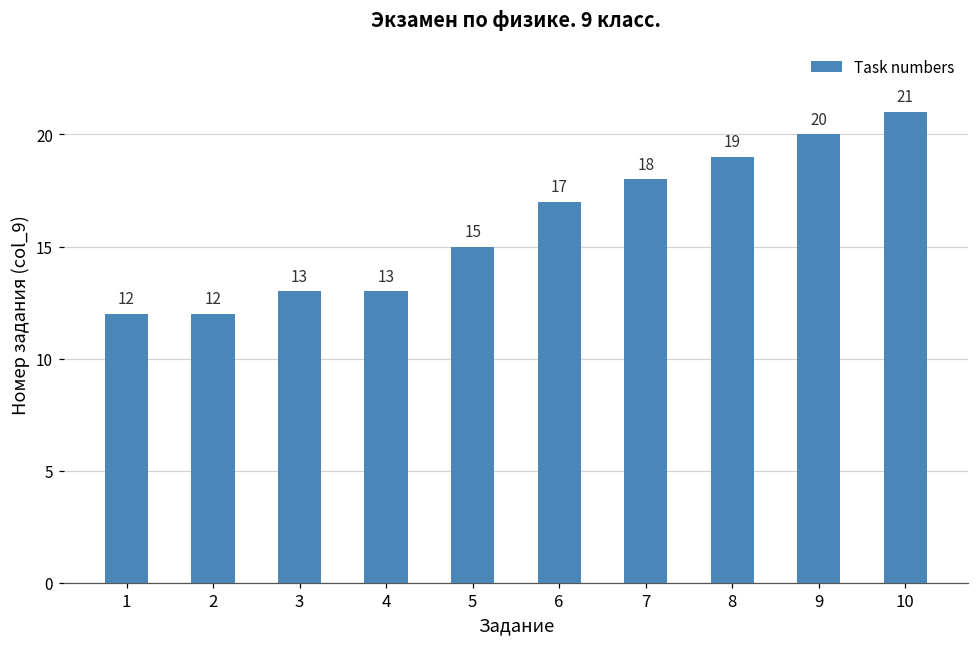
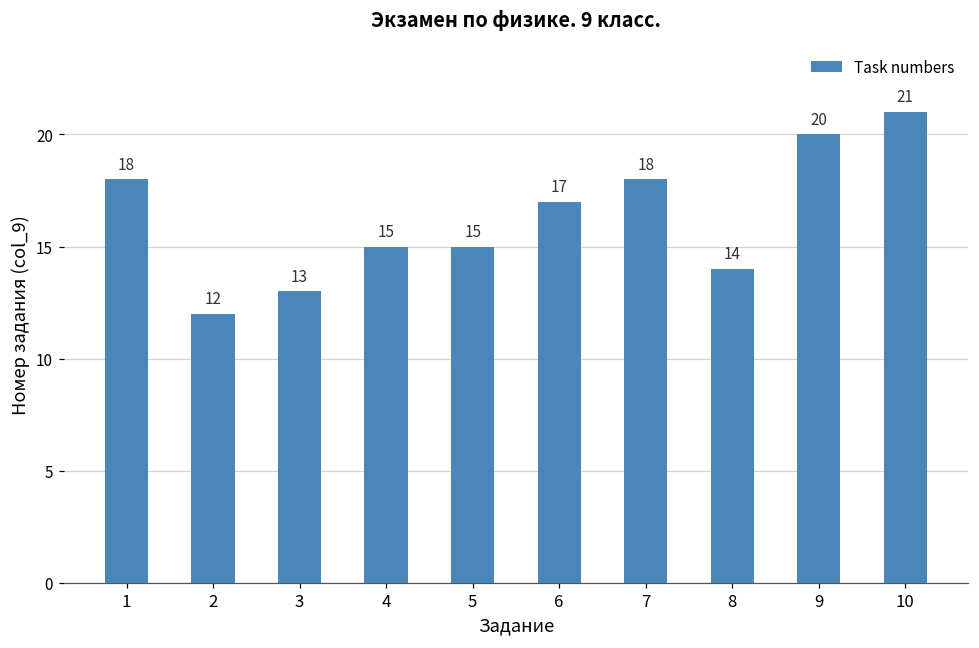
1: 12 -> 18
4: 13 -> 15
8: 19 -> 14
